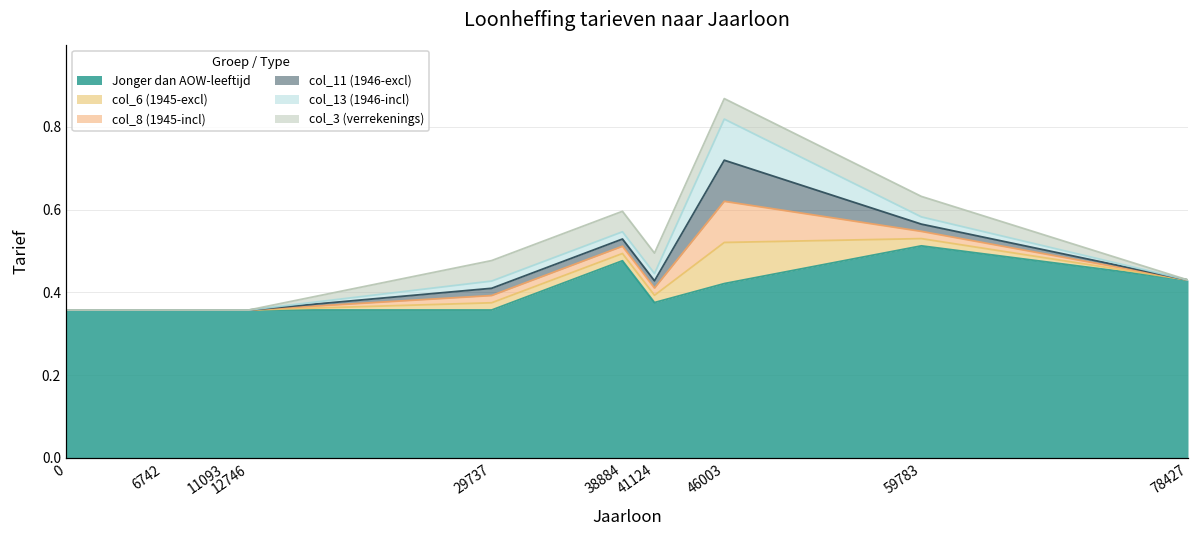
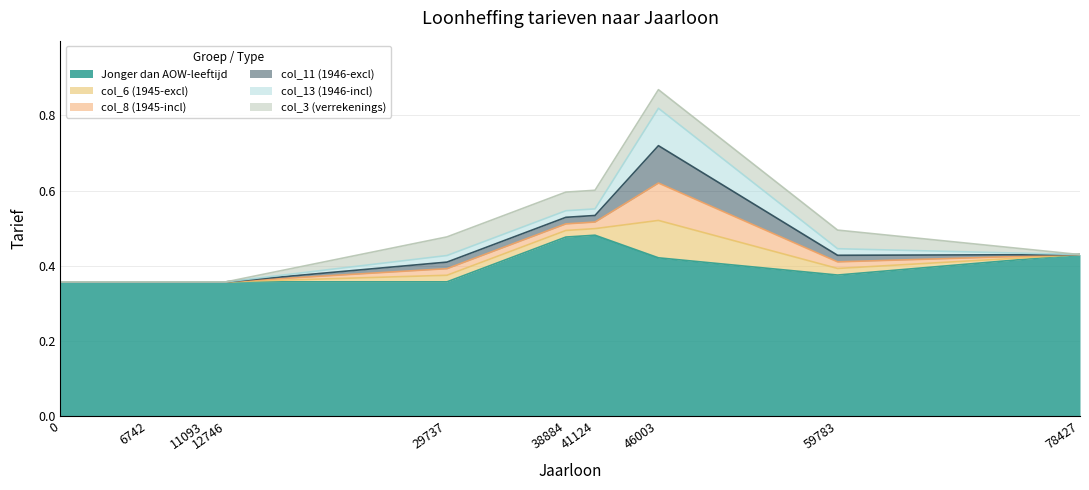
Jonger dan AOW-leeftijd, 41124: 0.38 -> 0.48
Jonger dan AOW-leeftijd, 59783: 0.51 -> 0.38
